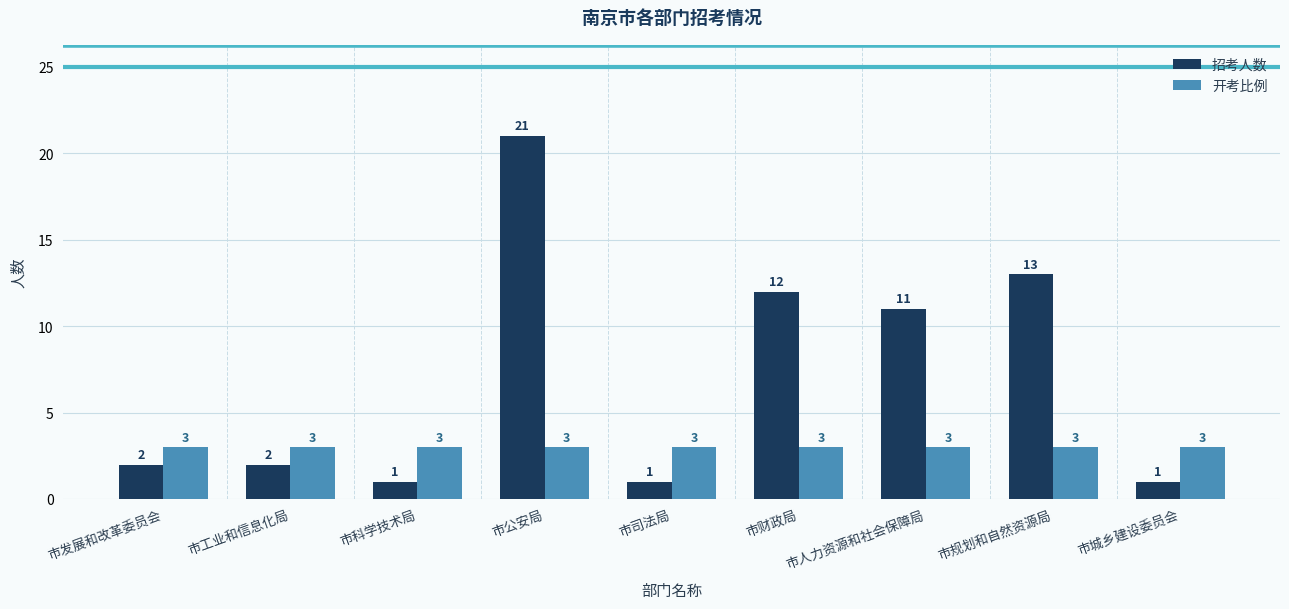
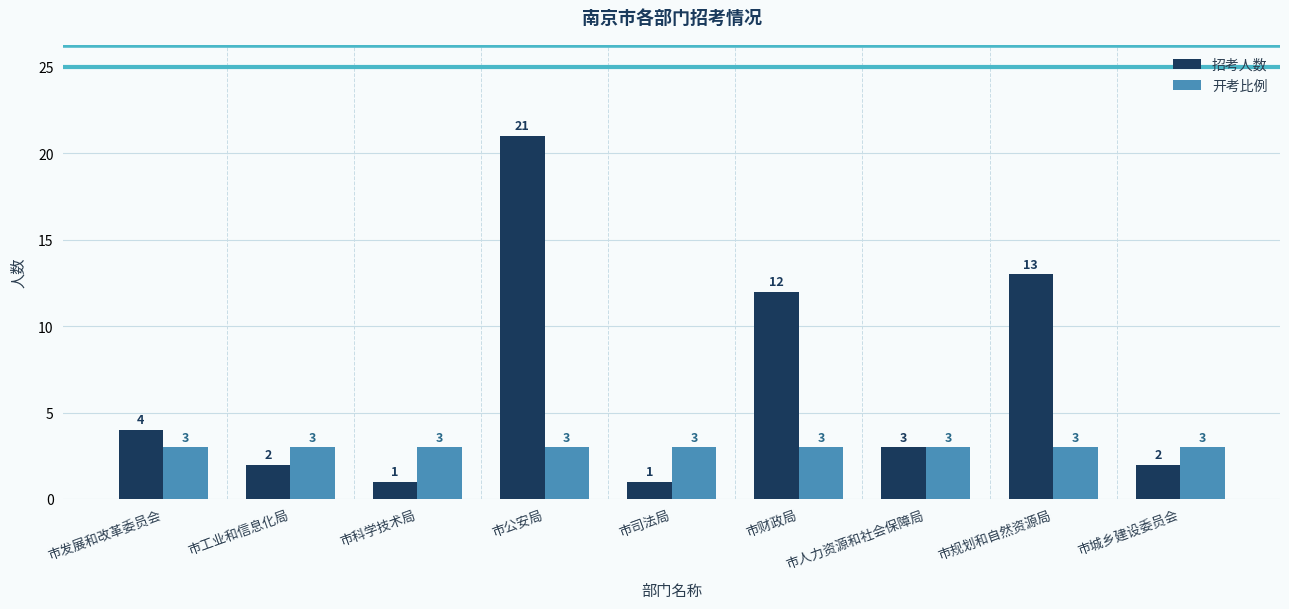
招考人数, 市发展和改革委员会: 2 -> 4
招考人数, 市人力资源和社会保障局: 11 -> 3
招考人数, 市城乡建设委员会: 1 -> 2
